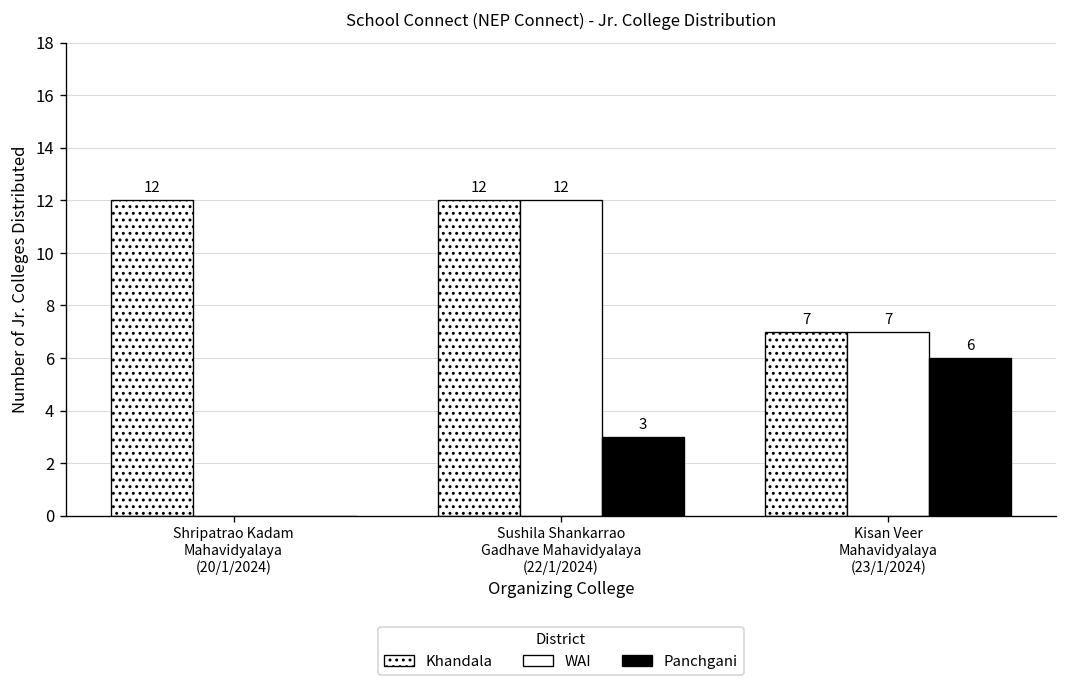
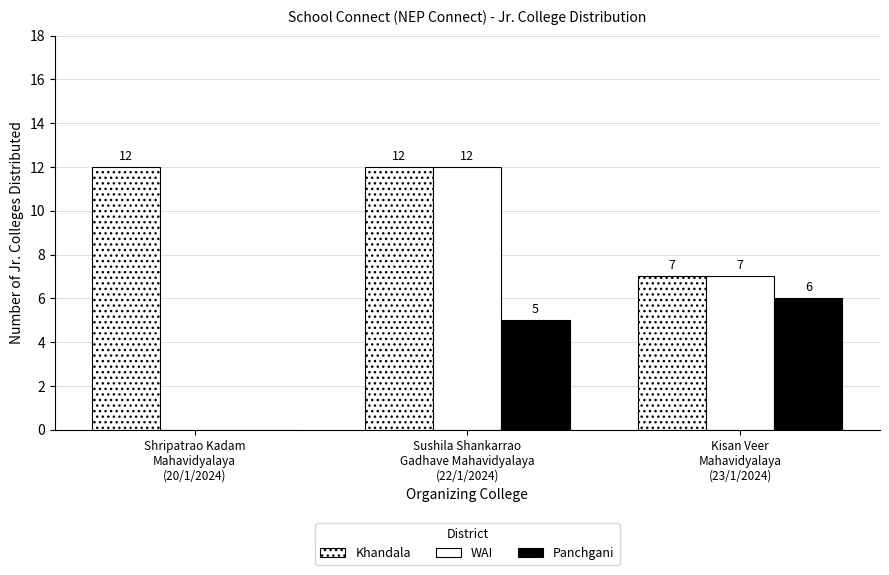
Panchgani, Sushila Shankarrao Gadhave Mahavidyalaya (22/1/2024): 3 -> 5
